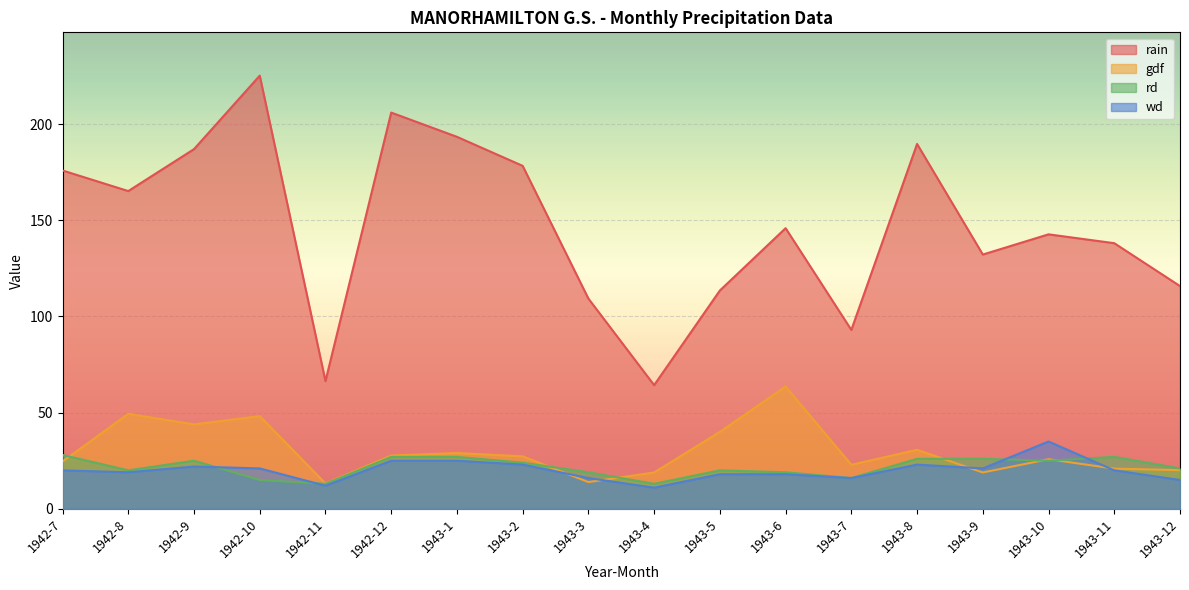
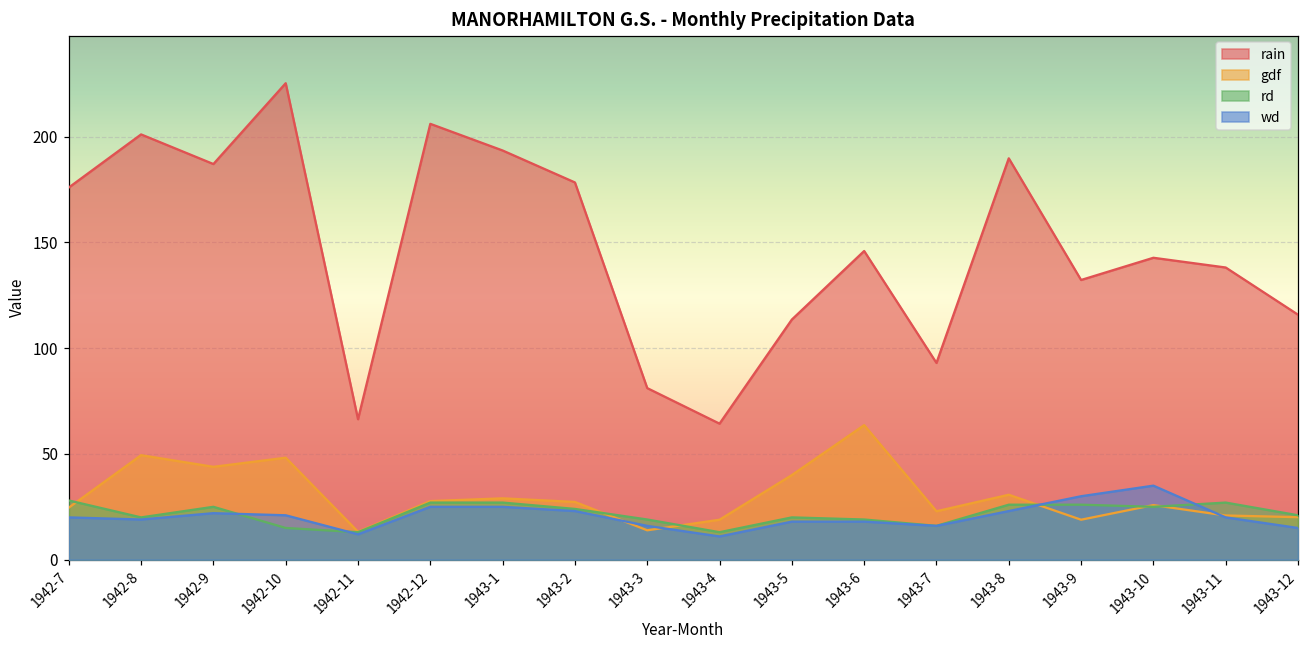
rain, 1942-8: 165 -> 201
rain, 1943-3: 109 -> 81
wd, 1943-9: 21 -> 30
